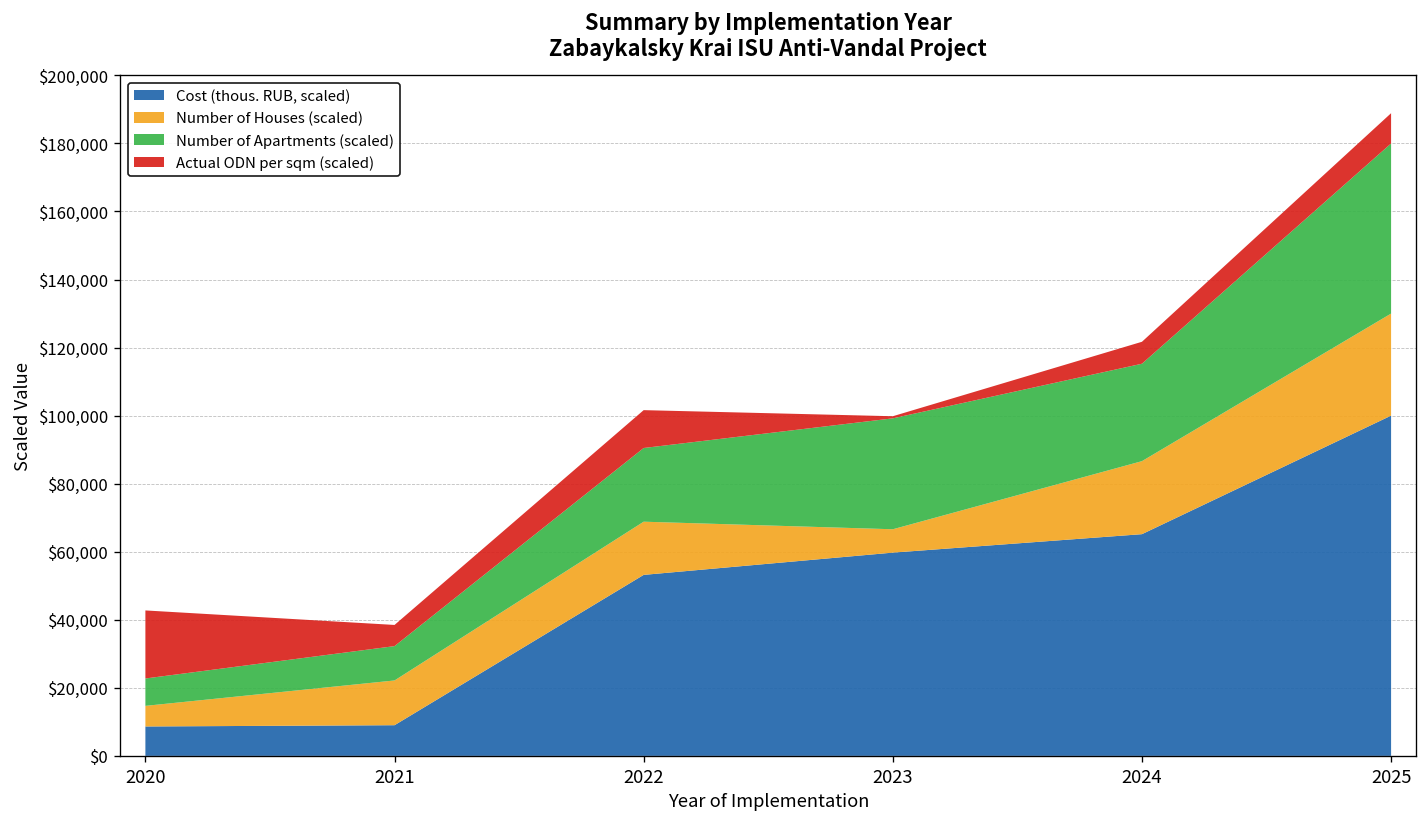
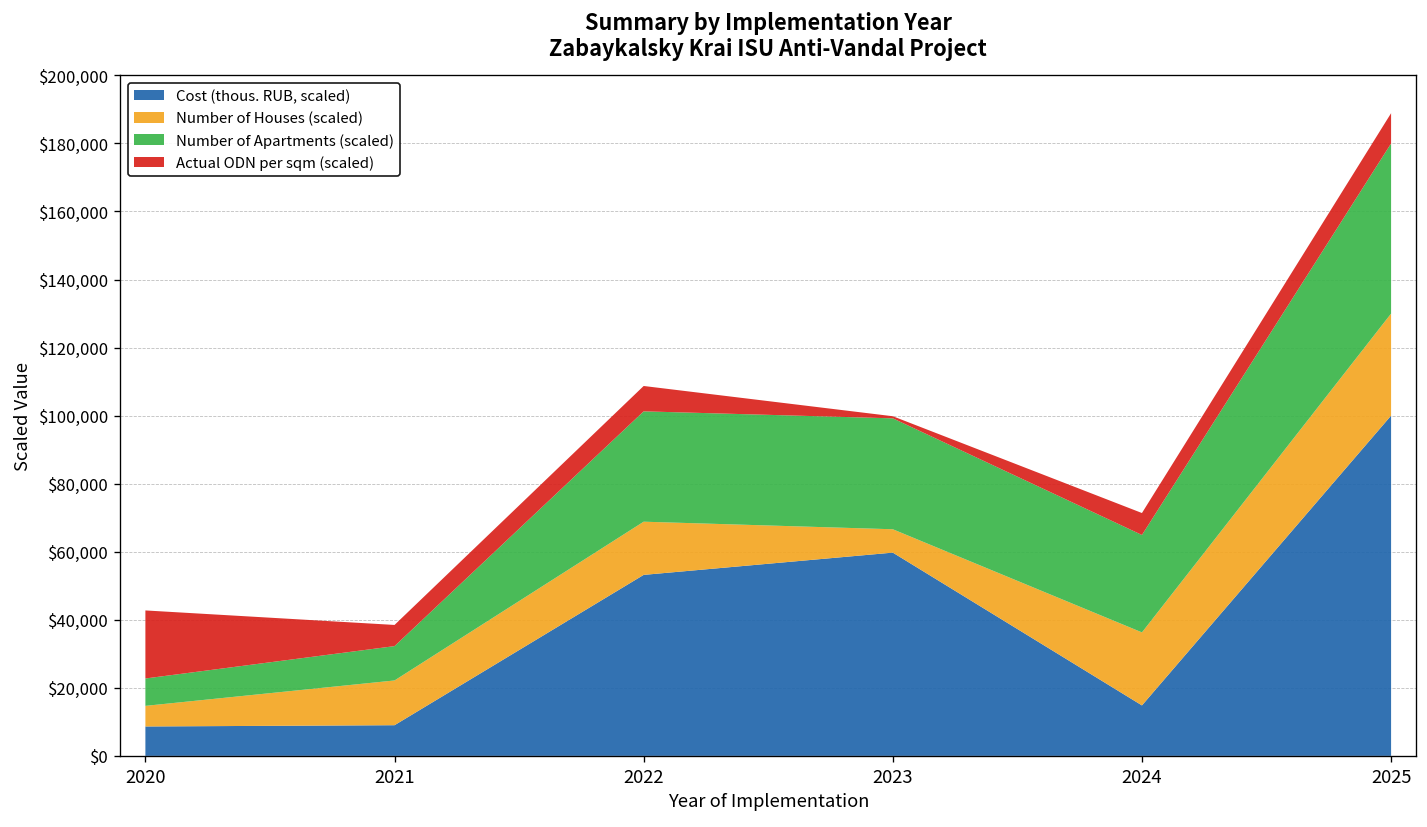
Number of Apartments (scaled), 2022: $22,000 -> $32,000
Actual ODN per sqm (scaled), 2022: $11,000 -> $7,000
Cost (thous. RUB, scaled), 2024: $65,000 -> $15,000
